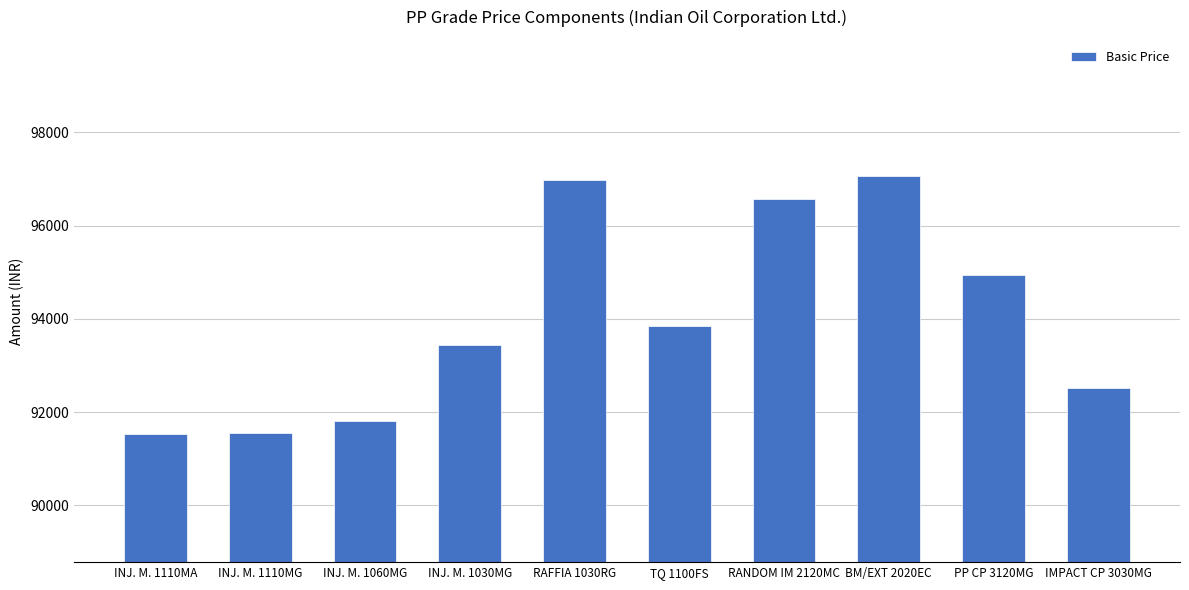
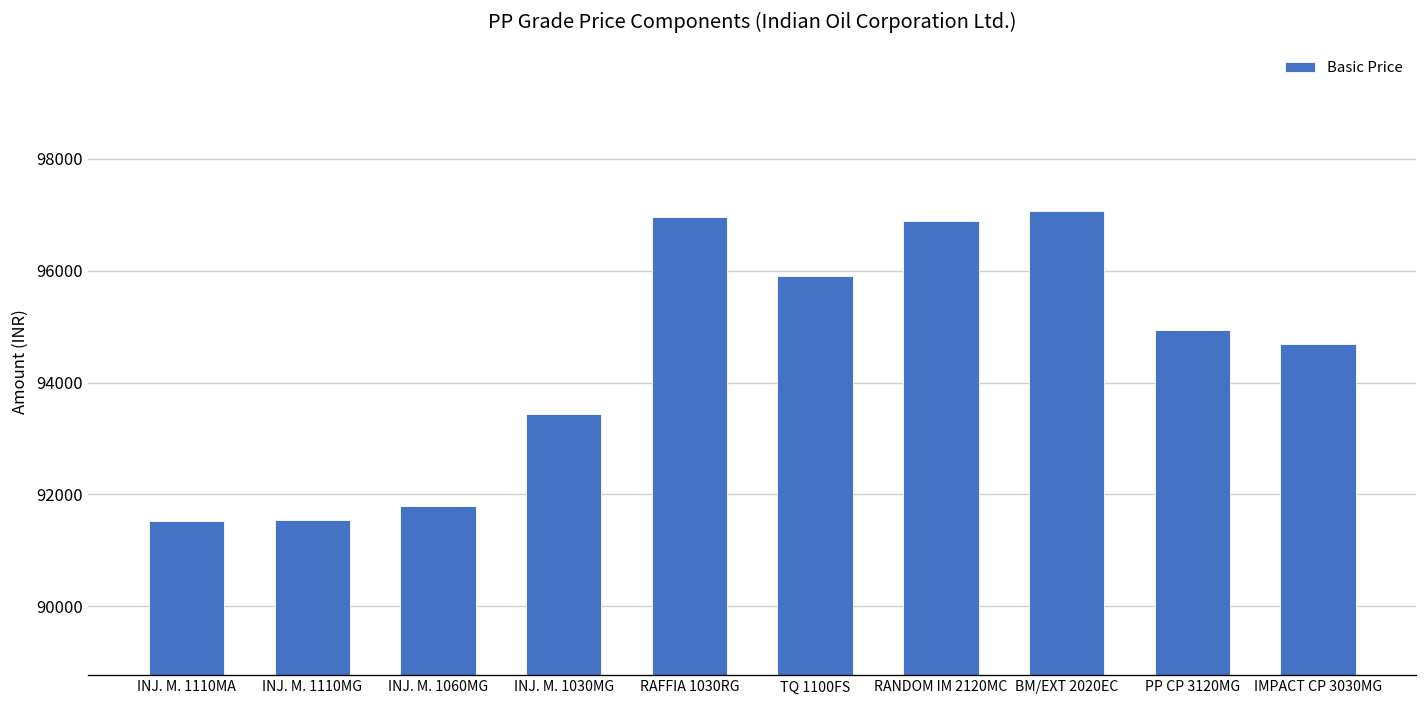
TQ 1100FS: 93800 -> 95900
RANDOM IM 2120MC: 96600 -> 96900
IMPACT CP 3030MG: 92500 -> 94700
